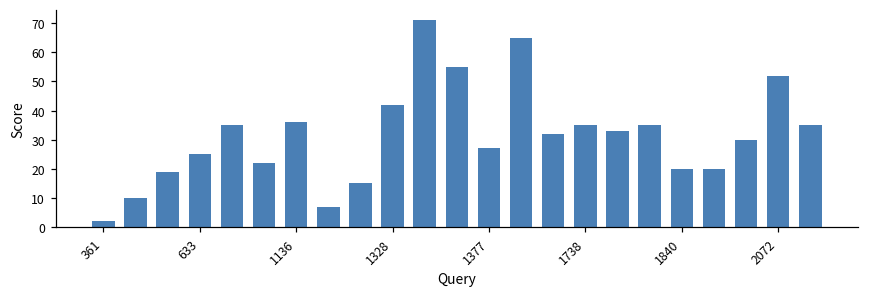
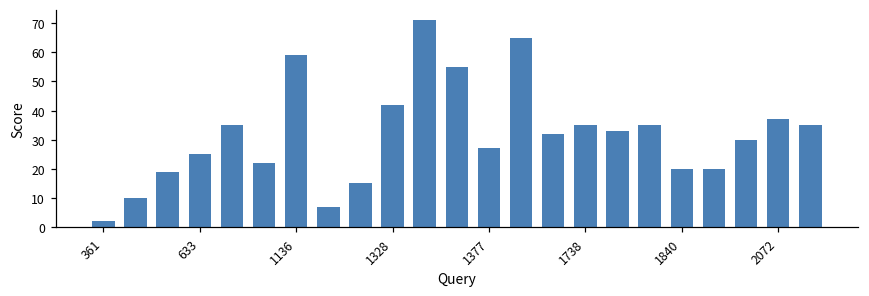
1136: 36 -> 59
2072: 52 -> 37
